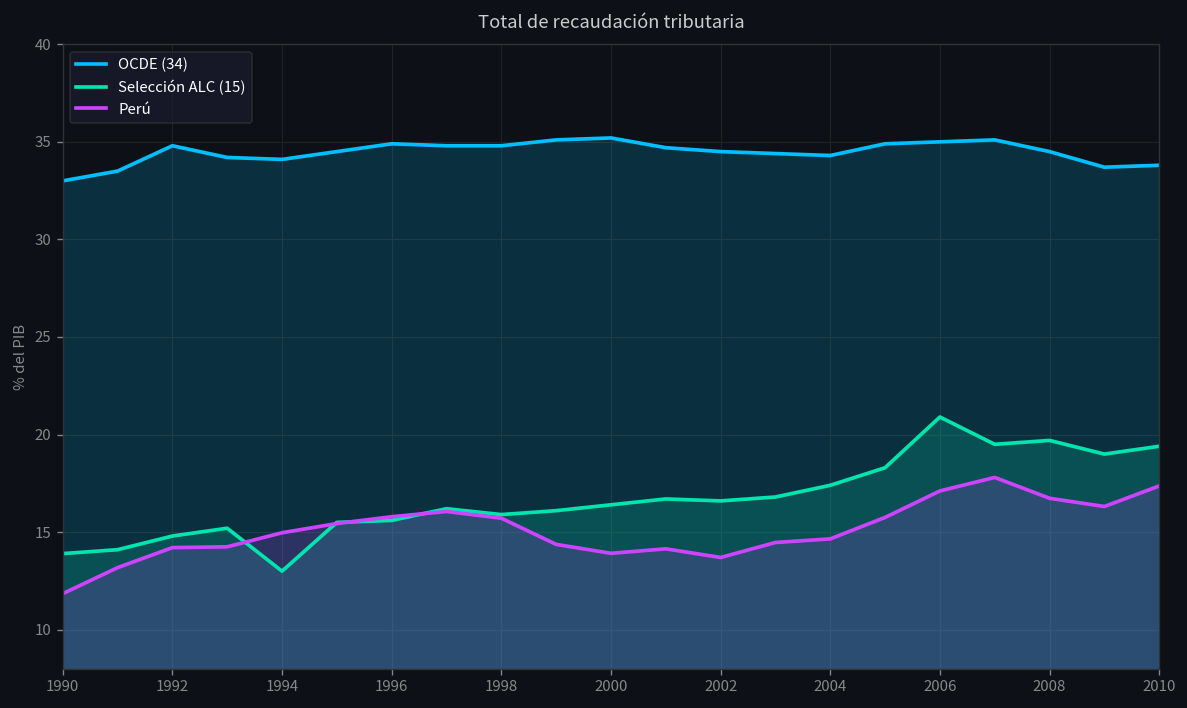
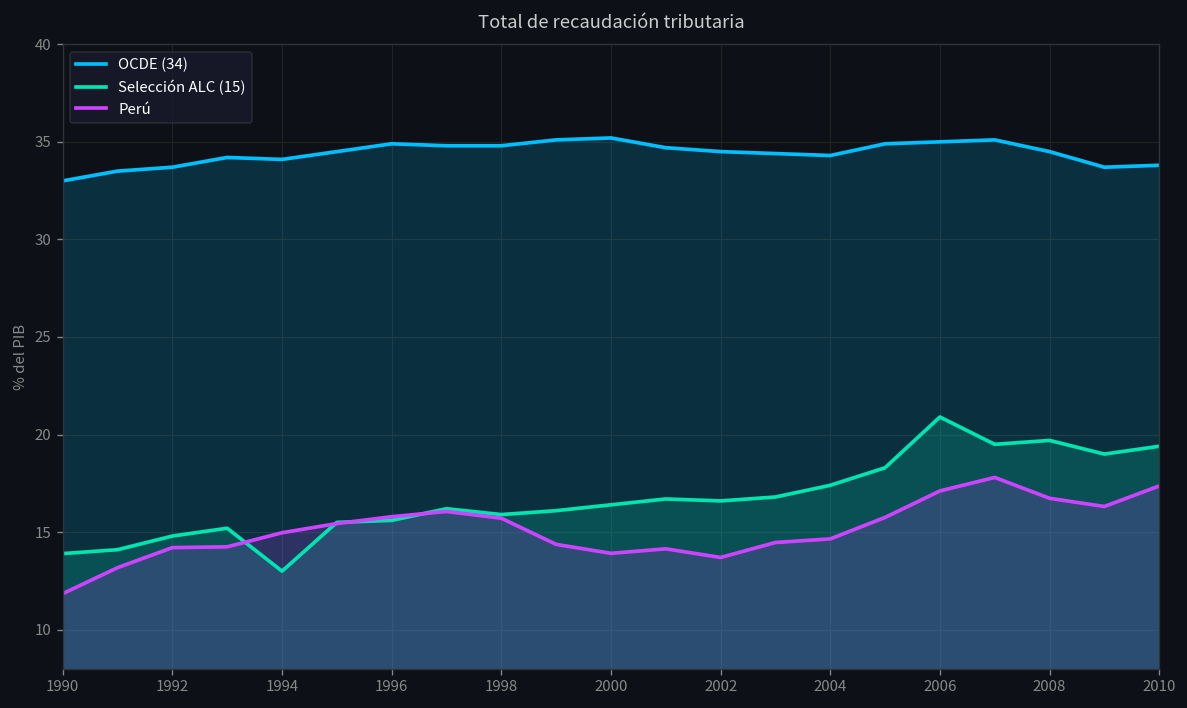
OCDE (34), 1992: 34.8 -> 33.7
